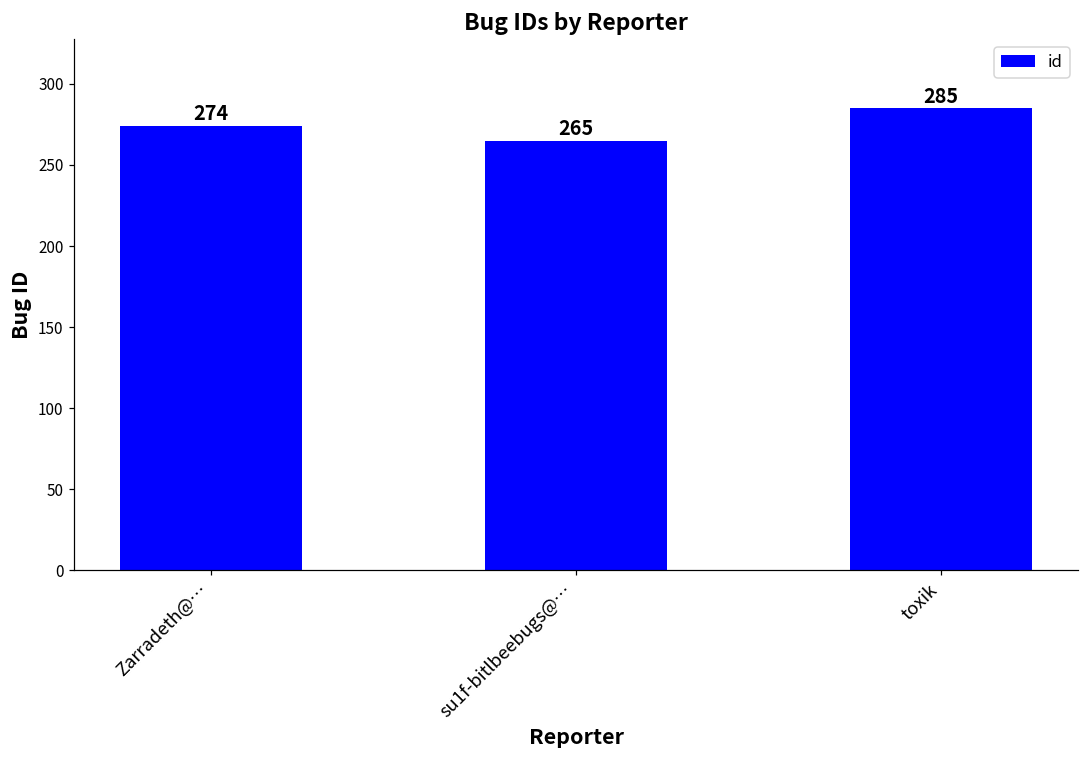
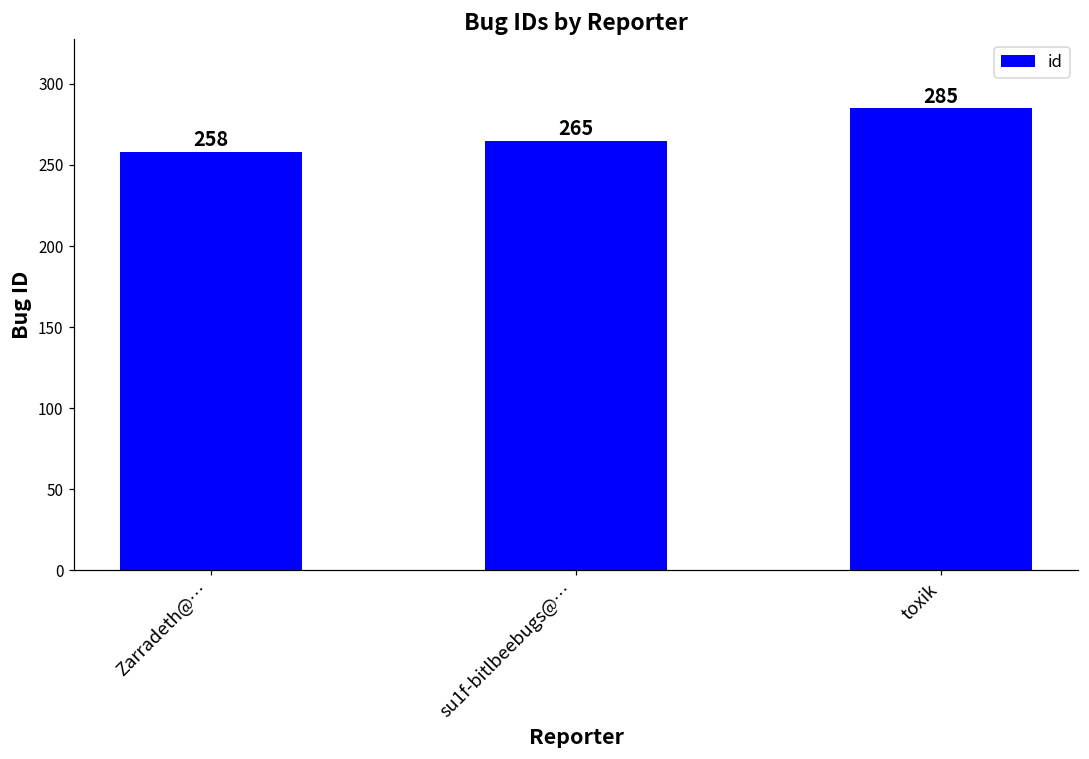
Zarradeth@…: 274 -> 258
